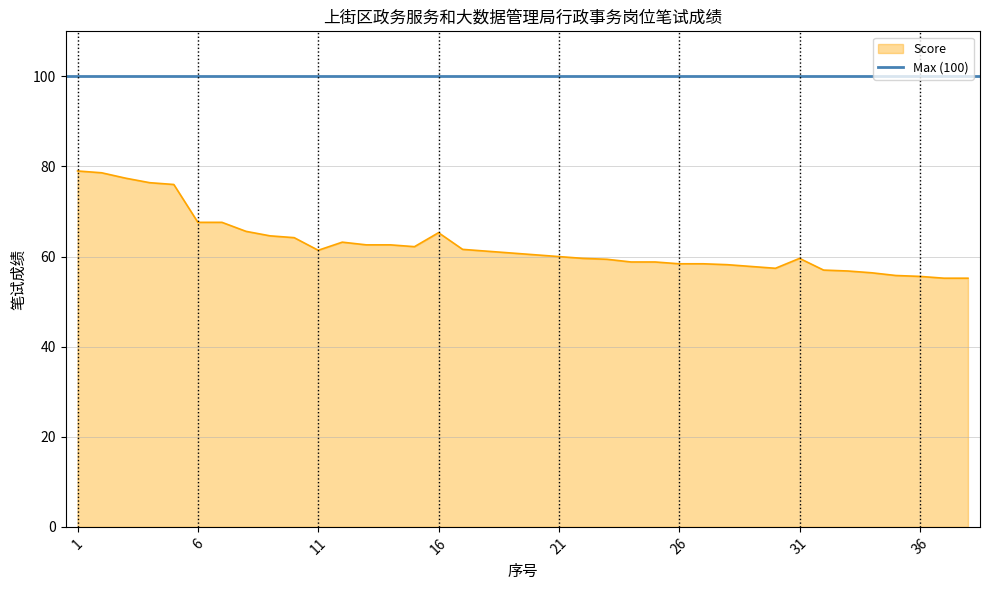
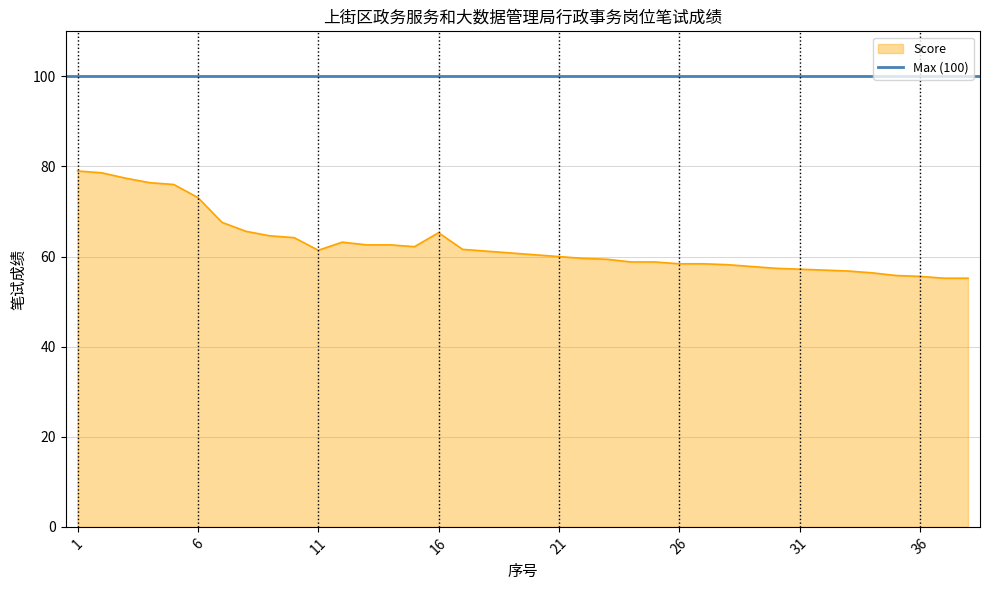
6: 68 -> 73
31: 60 -> 57
